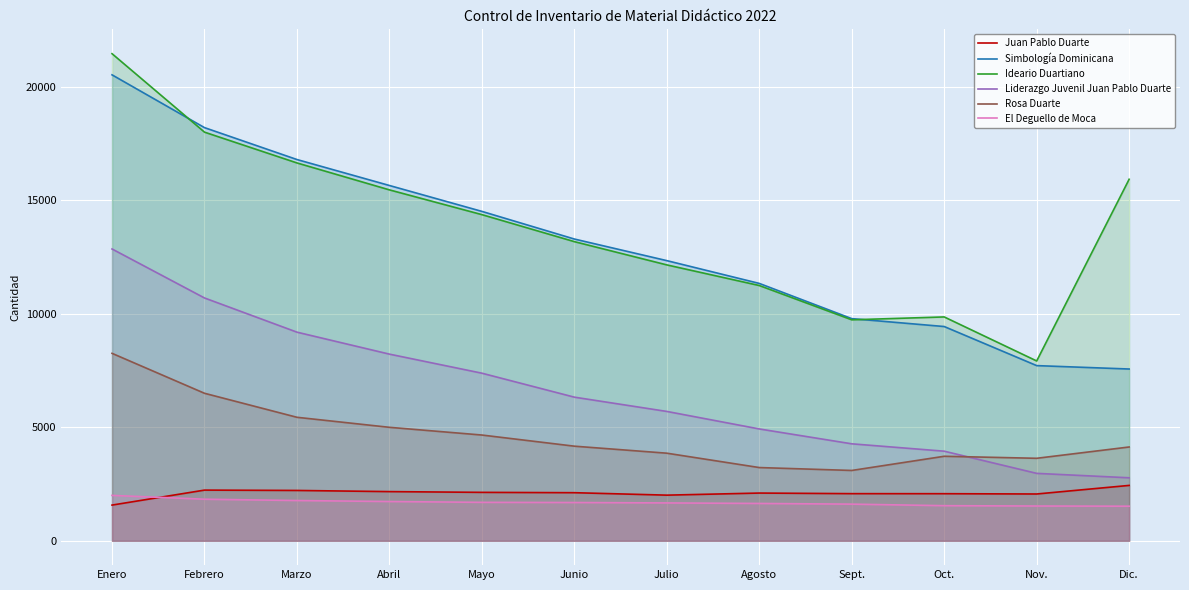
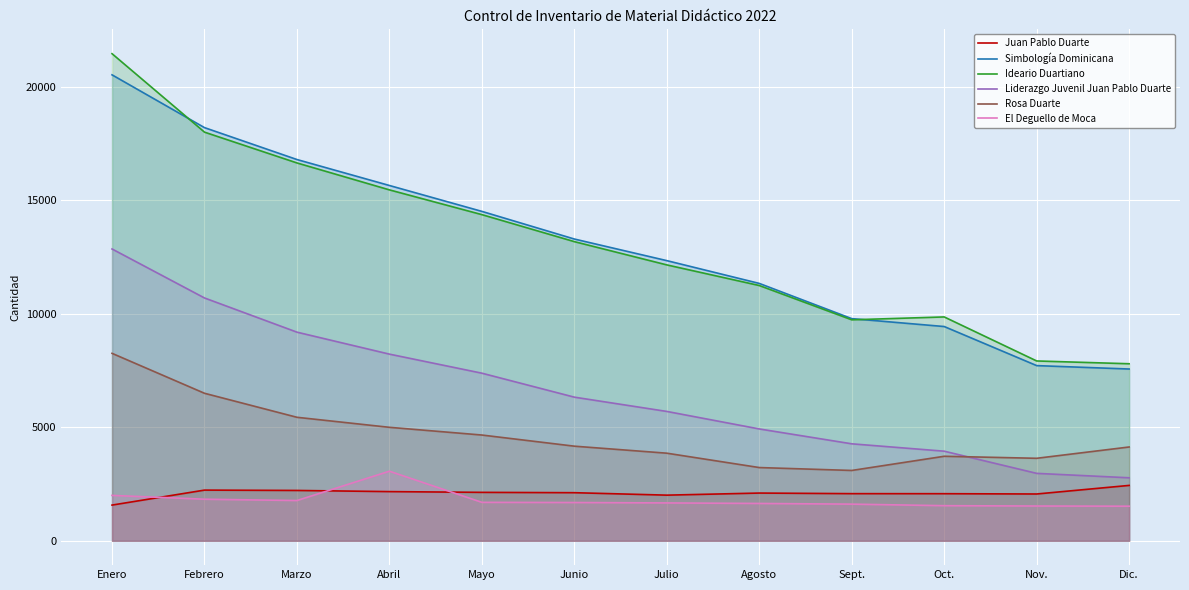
El Deguello de Moca, Abril: 1700 -> 3100
Ideario Duartiano, Dic.: 15900 -> 7800
